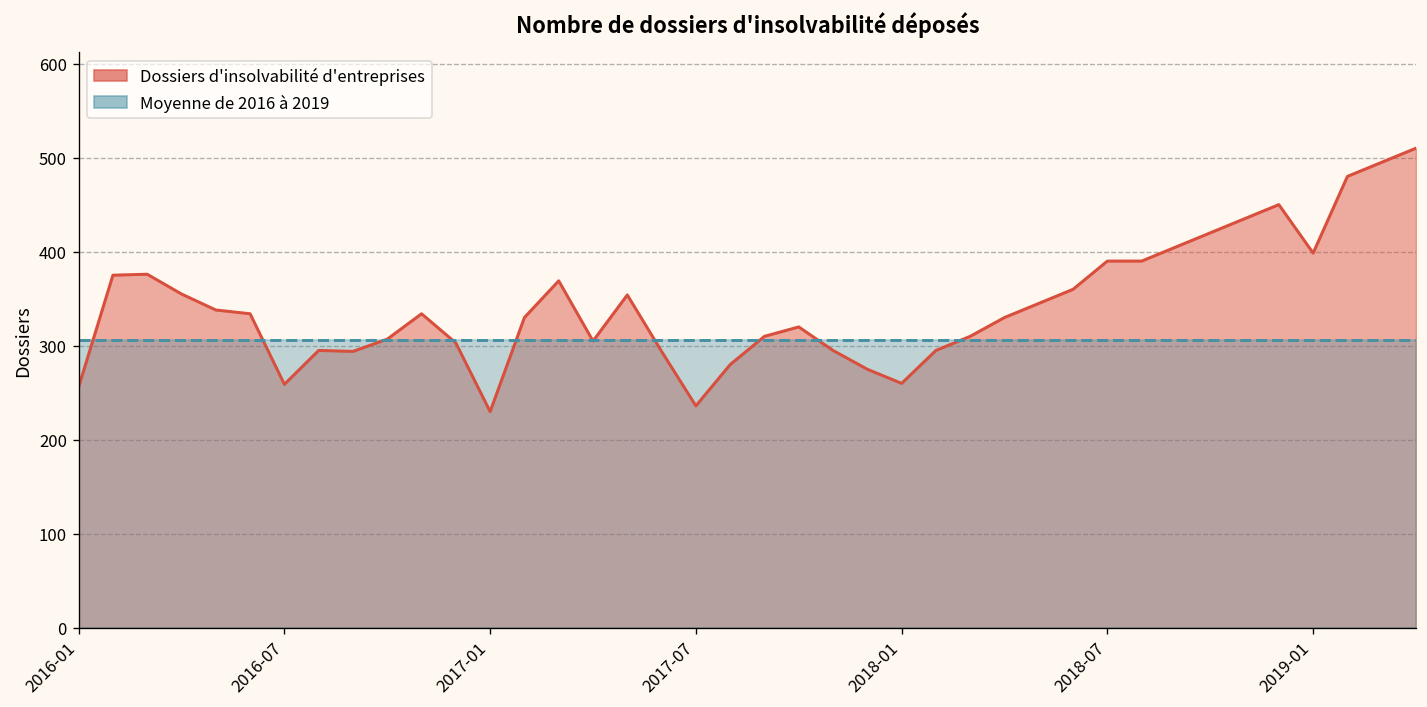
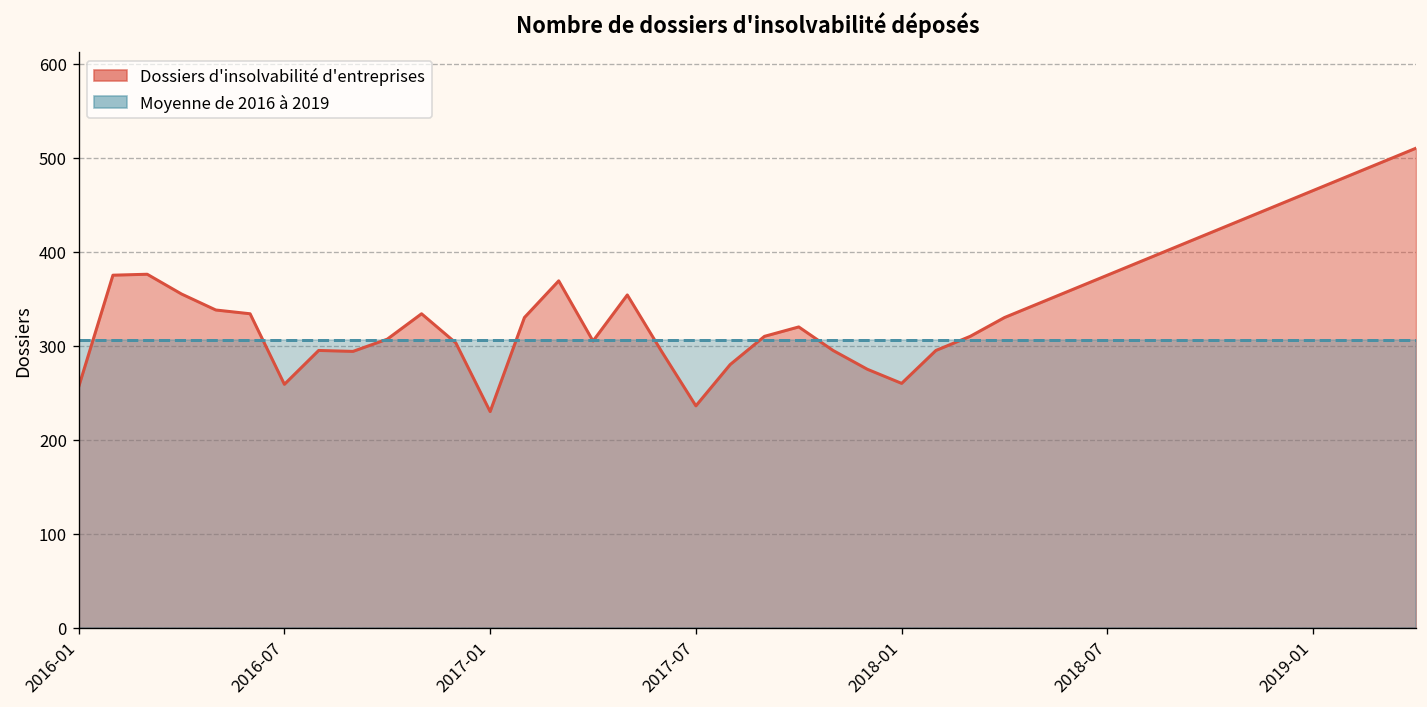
Dossiers d'insolvabilité d'entreprises, 2018-07: 390 -> 380
Dossiers d'insolvabilité d'entreprises, 2019-01: 400 -> 470
